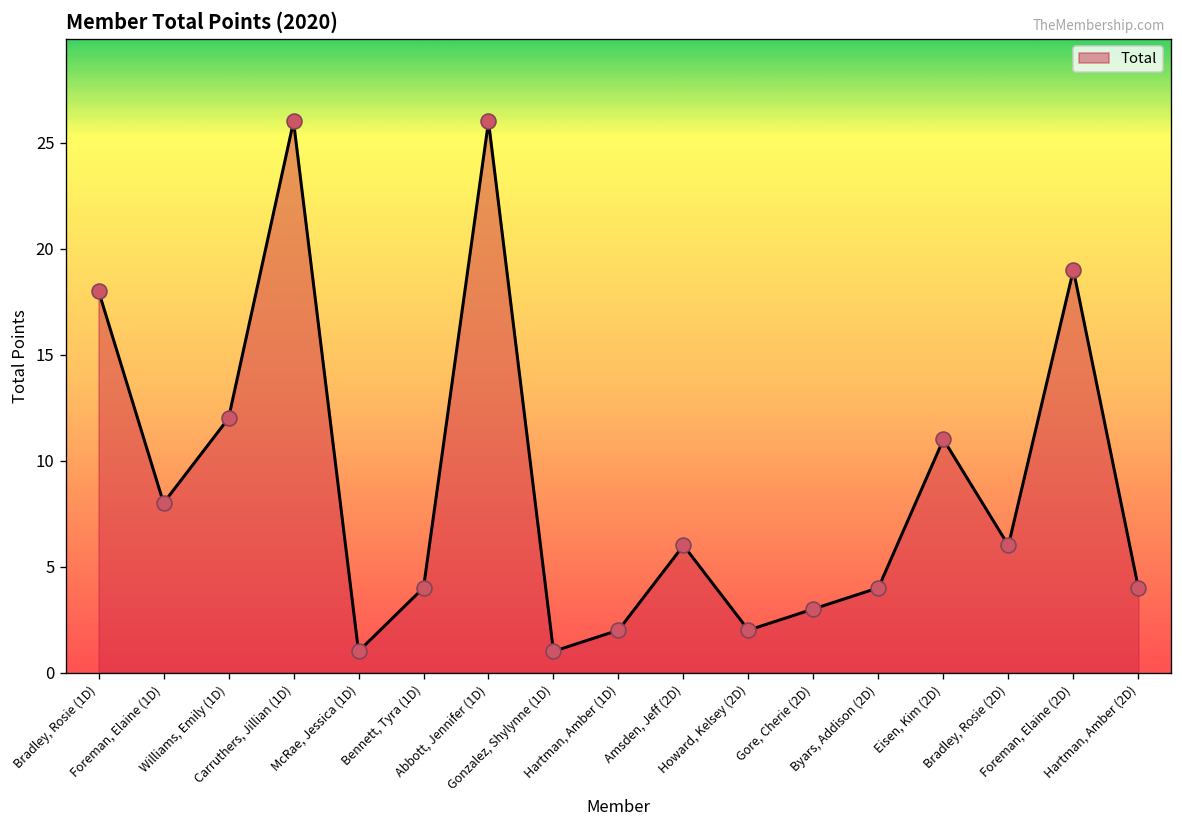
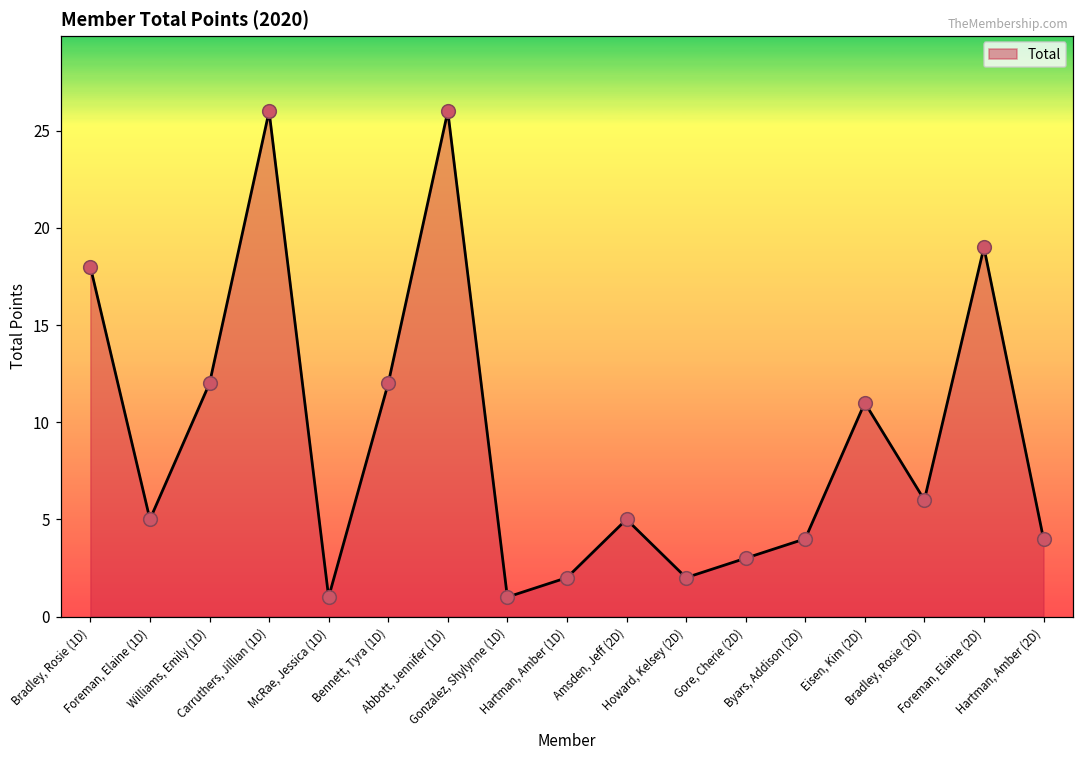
Foreman, Elaine (1D): 8 -> 5
Bennett, Tyra (1D): 4 -> 12
Amsden, Jeff (2D): 6 -> 5
